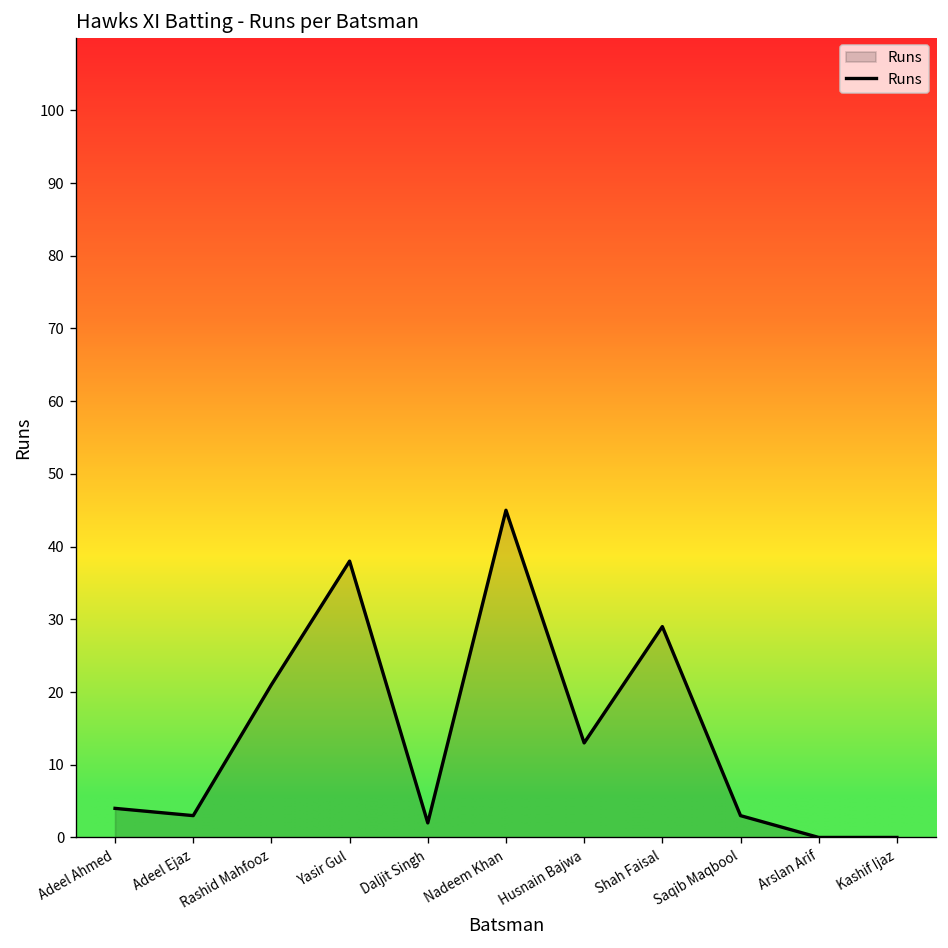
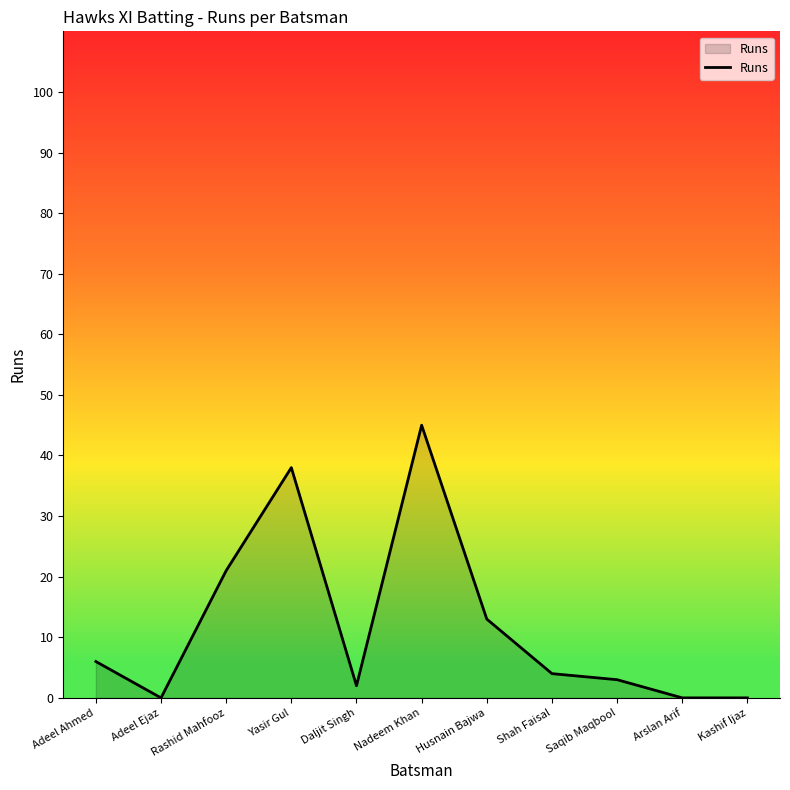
Adeel Ahmed: 4 -> 6
Adeel Ejaz: 3 -> 0
Shah Faisal: 29 -> 4
